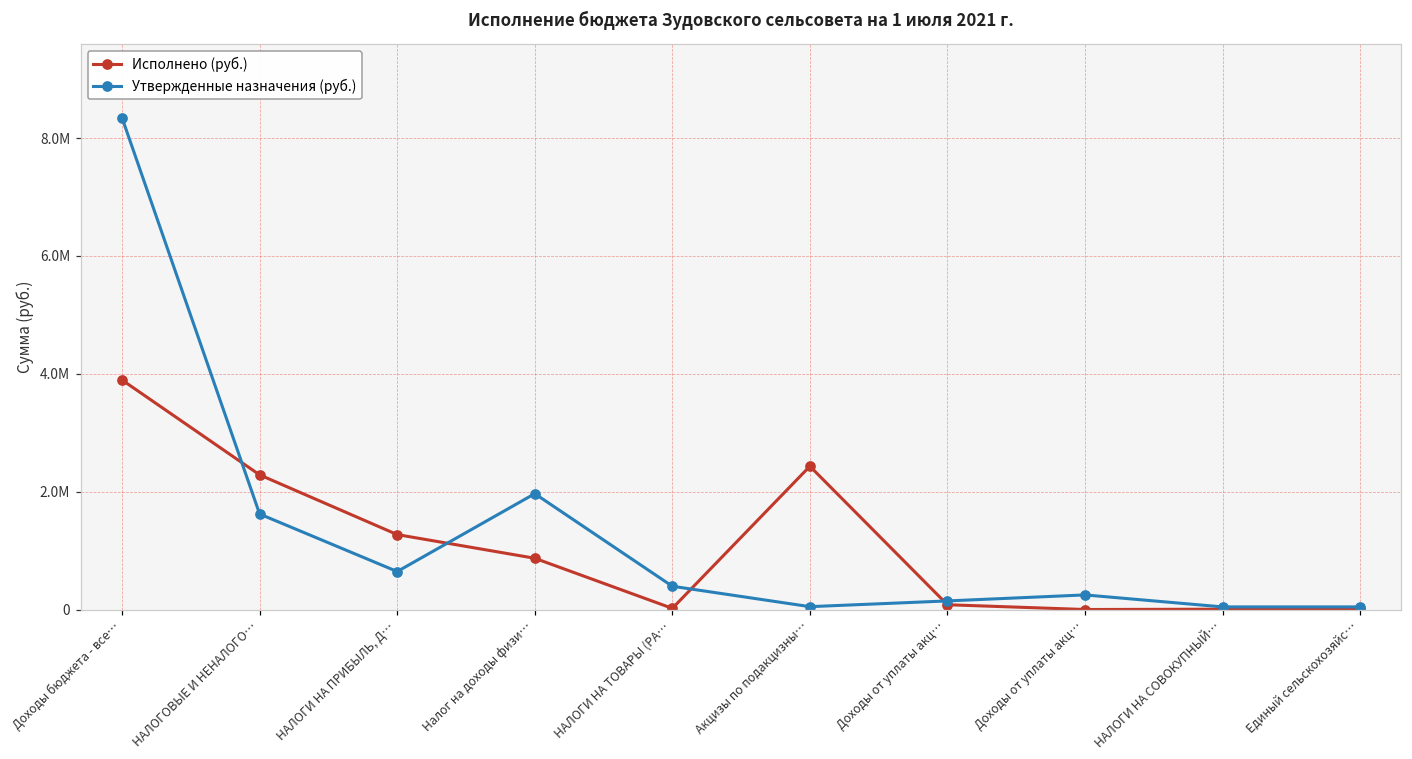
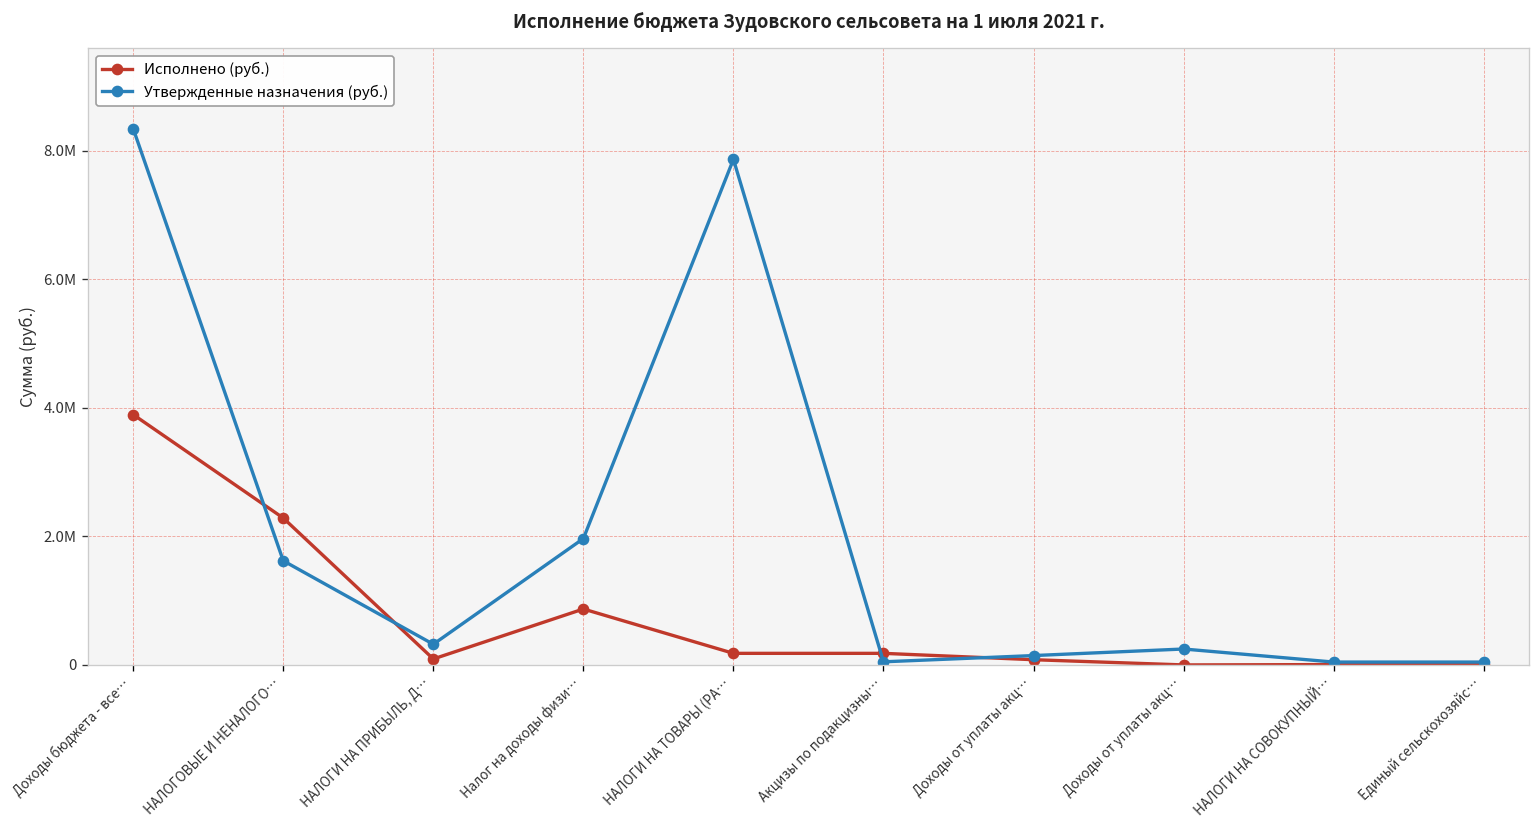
Исполнено (руб.), НАЛОГИ НА ПРИБЫЛЬ, Д…: 1.3М -> 0.1М
Утвержденные назначения (руб.), НАЛОГИ НА ПРИБЫЛЬ, Д…: 0.6М -> 0.3М
Исполнено (руб.), НАЛОГИ НА ТОВАРЫ (РА…: 0.0М -> 0.2М
Утвержденные назначения (руб.), НАЛОГИ НА ТОВАРЫ (РА…: 0.4М -> 7.9М
Исполнено (руб.), Акцизы по подакцизны…: 2.4М -> 0.2М
